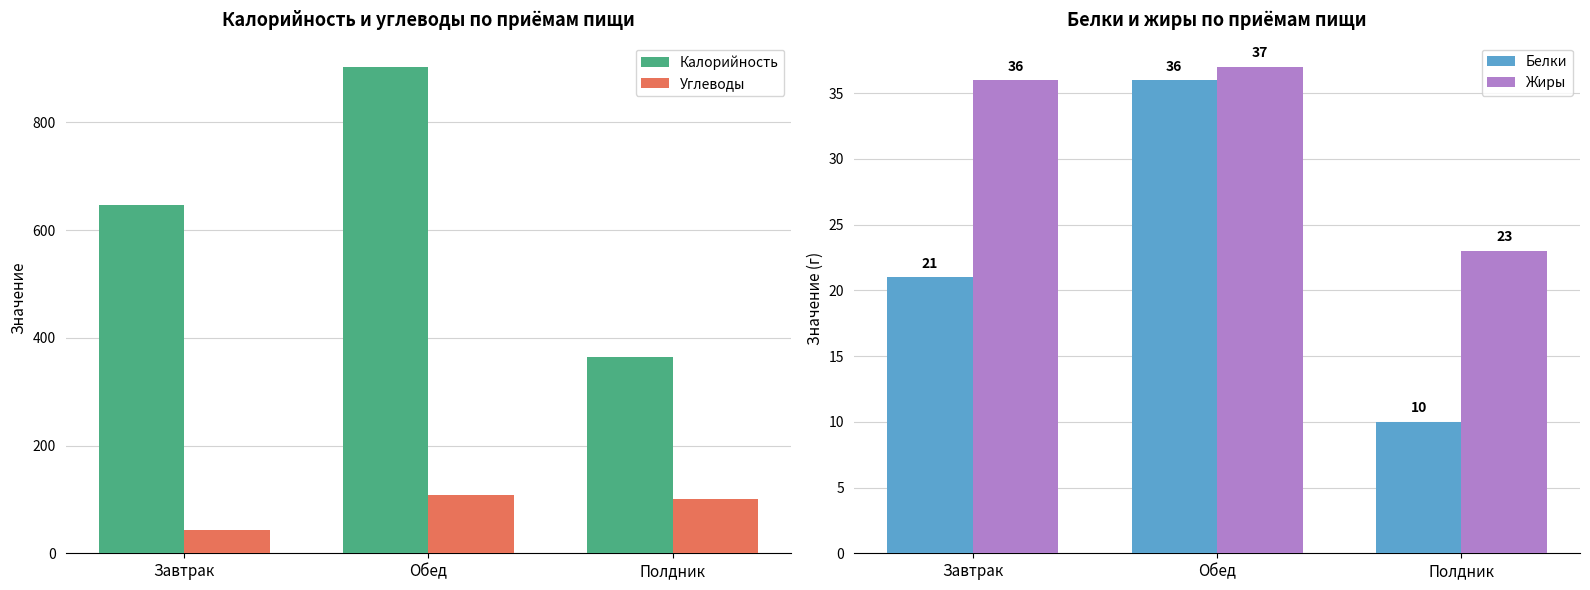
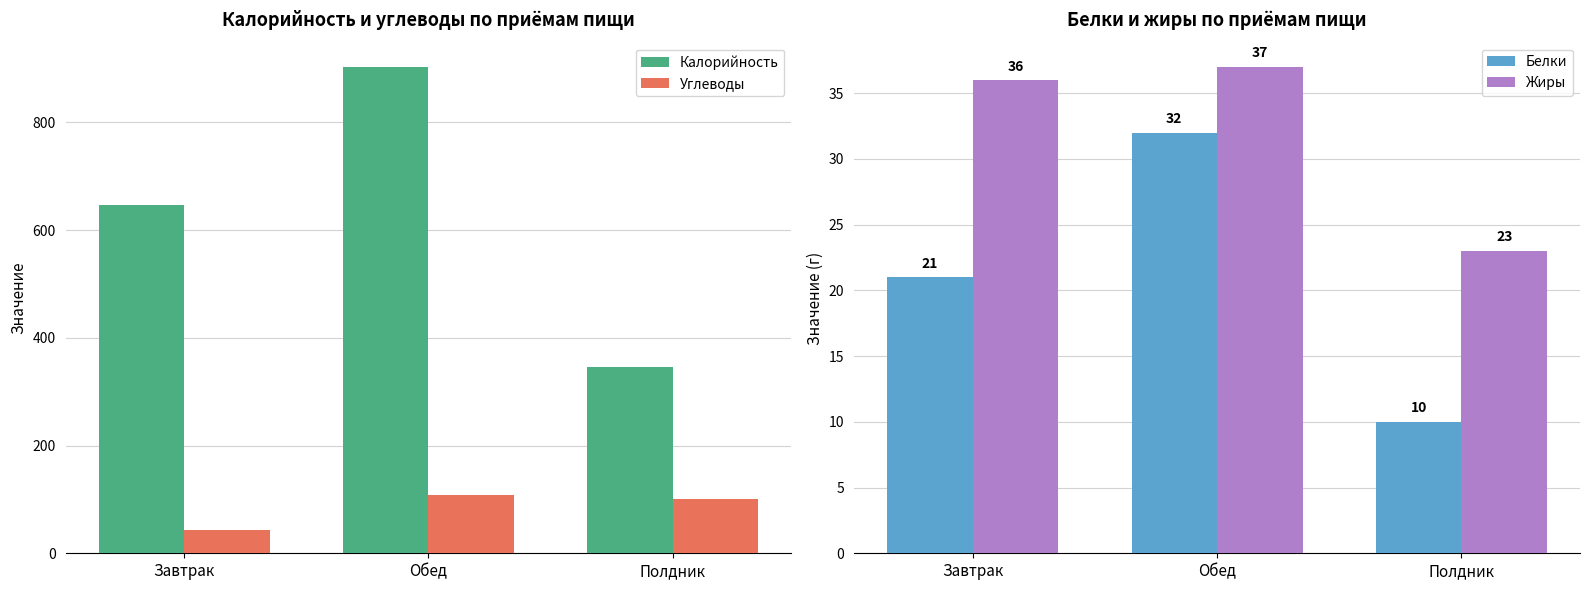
Калорийность и углеводы по приёмам пищи, Калорийность, Полдник: 370 -> 350
Белки и жиры по приёмам пищи, Белки, Обед: 36 -> 32
